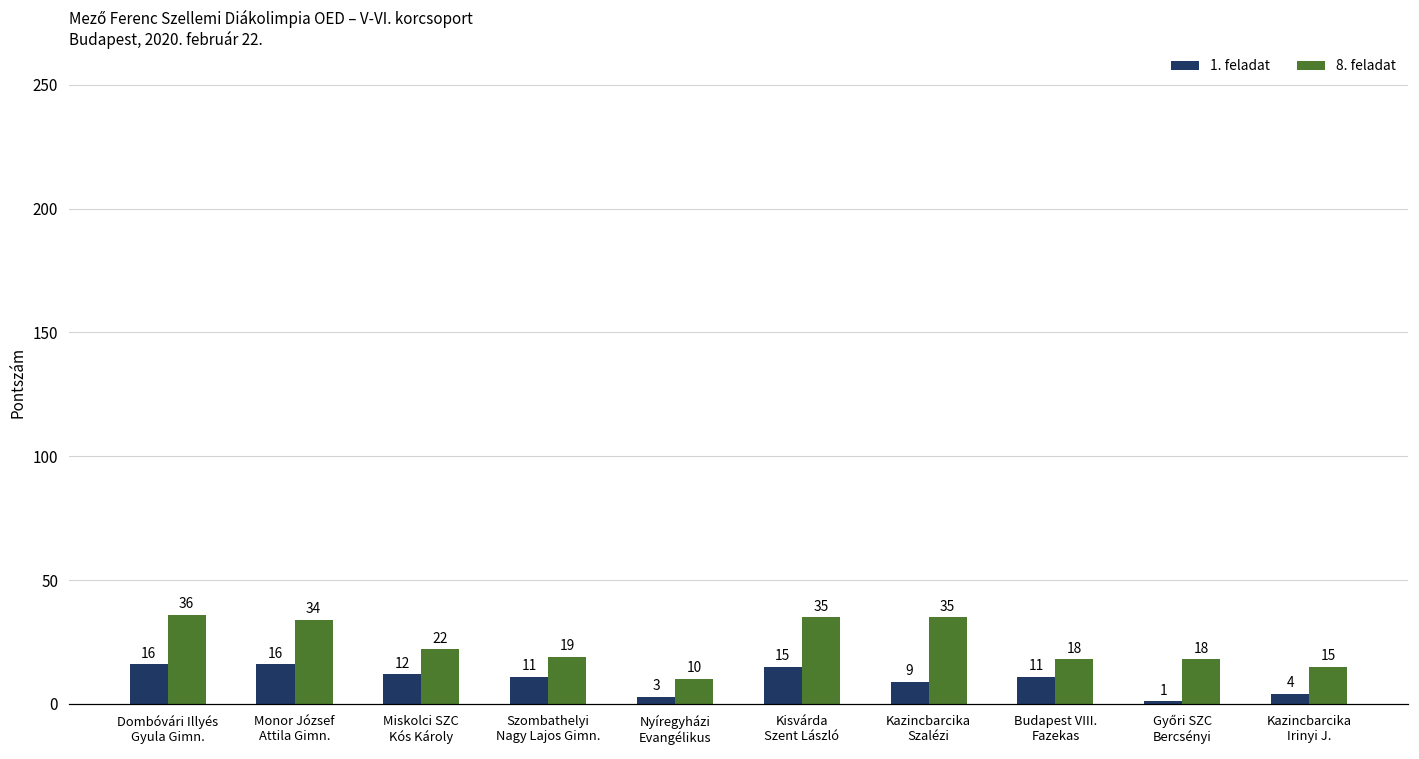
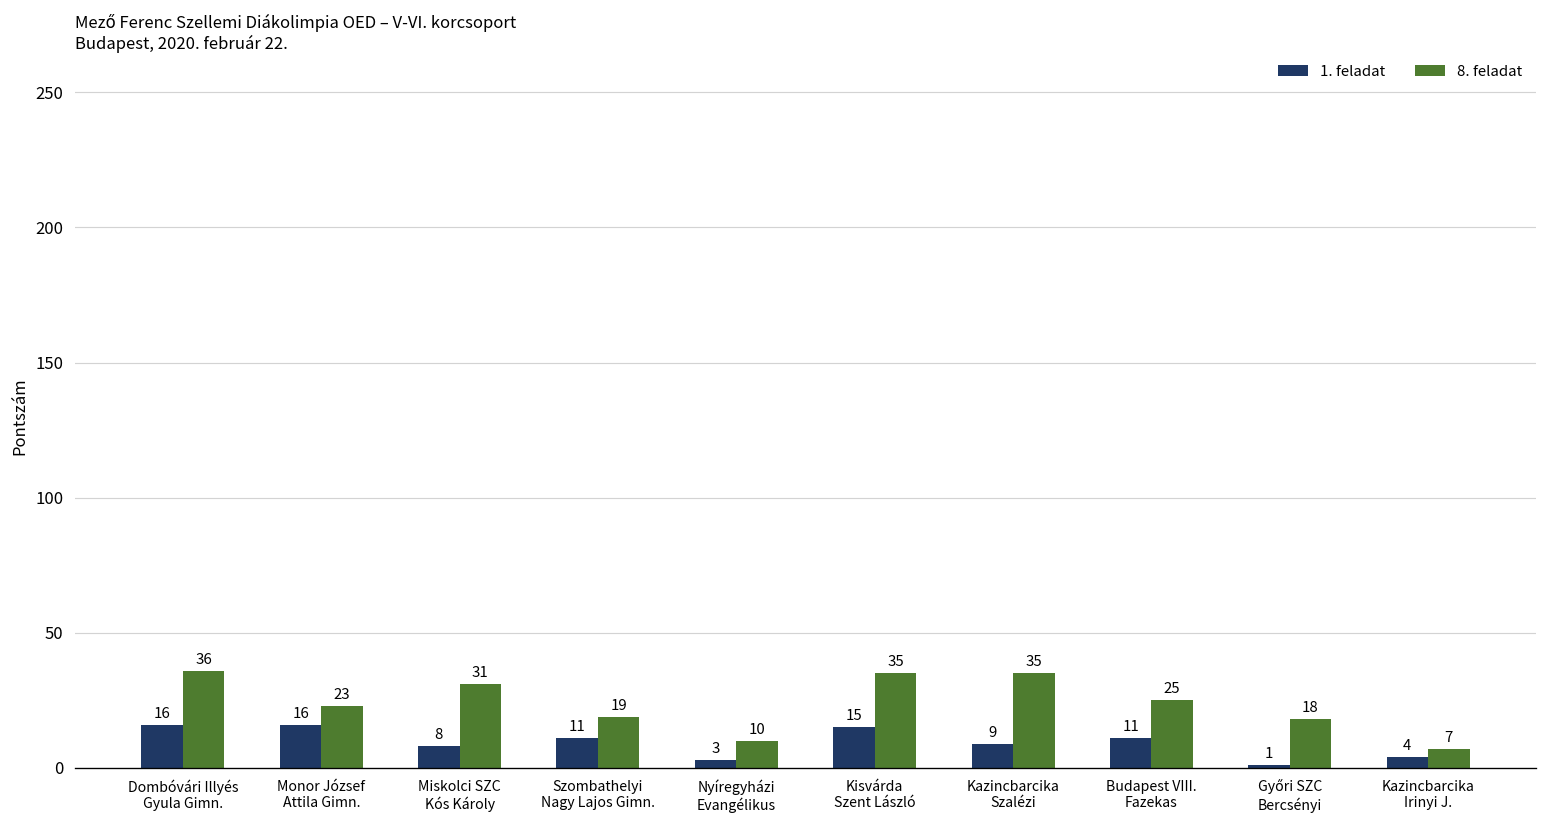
8. feladat, Monor József Attila Gimn.: 34 -> 23
1. feladat, Miskolci SZC Kós Károly: 12 -> 8
8. feladat, Miskolci SZC Kós Károly: 22 -> 31
8. feladat, Budapest VIII. Fazekas: 18 -> 25
8. feladat, Kazincbarcika Irinyi J.: 15 -> 7
